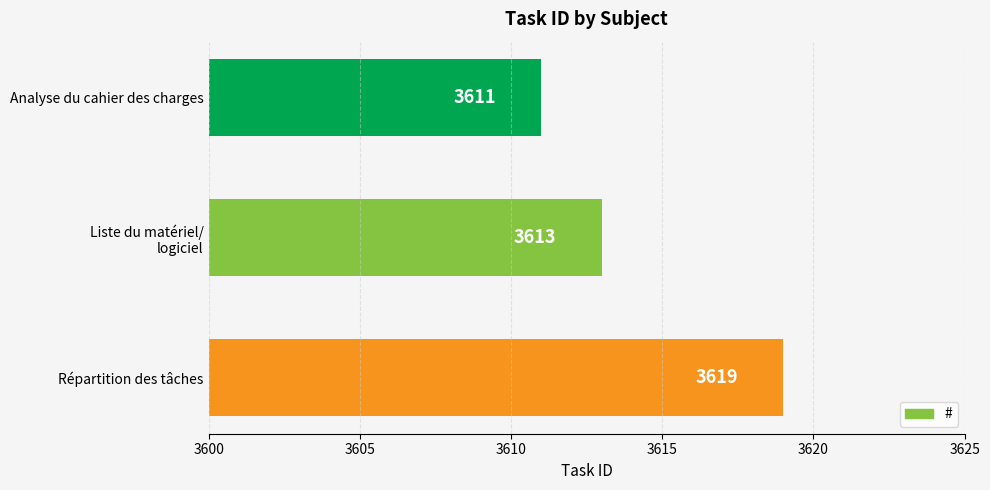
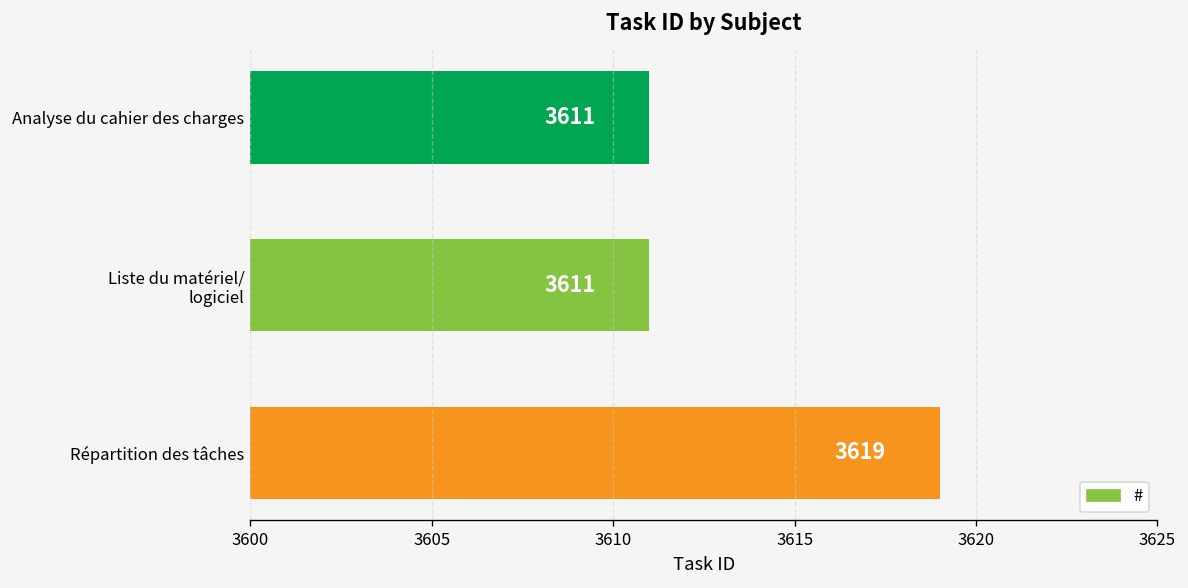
Liste du matériel/ logiciel: 3613 -> 3611
